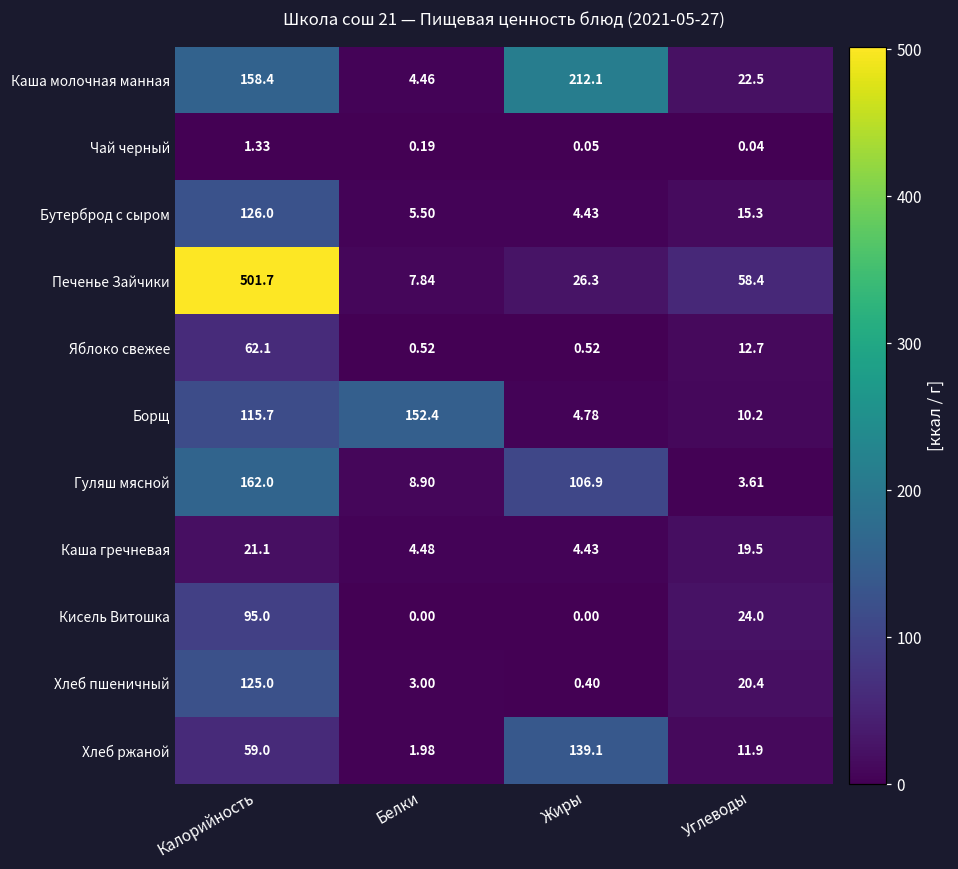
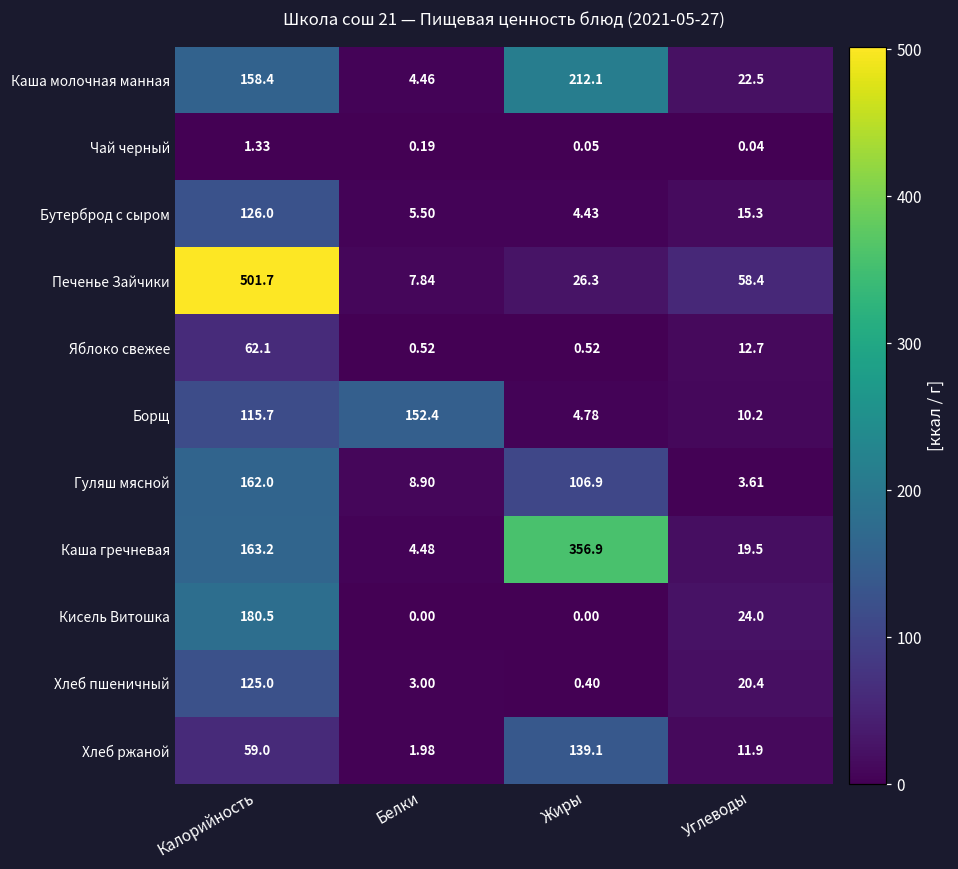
Каша гречневая, Калорийность: 21.1 -> 163.2
Каша гречневая, Жиры: 4.43 -> 356.9
Кисель Витошка, Калорийность: 95.0 -> 180.5
